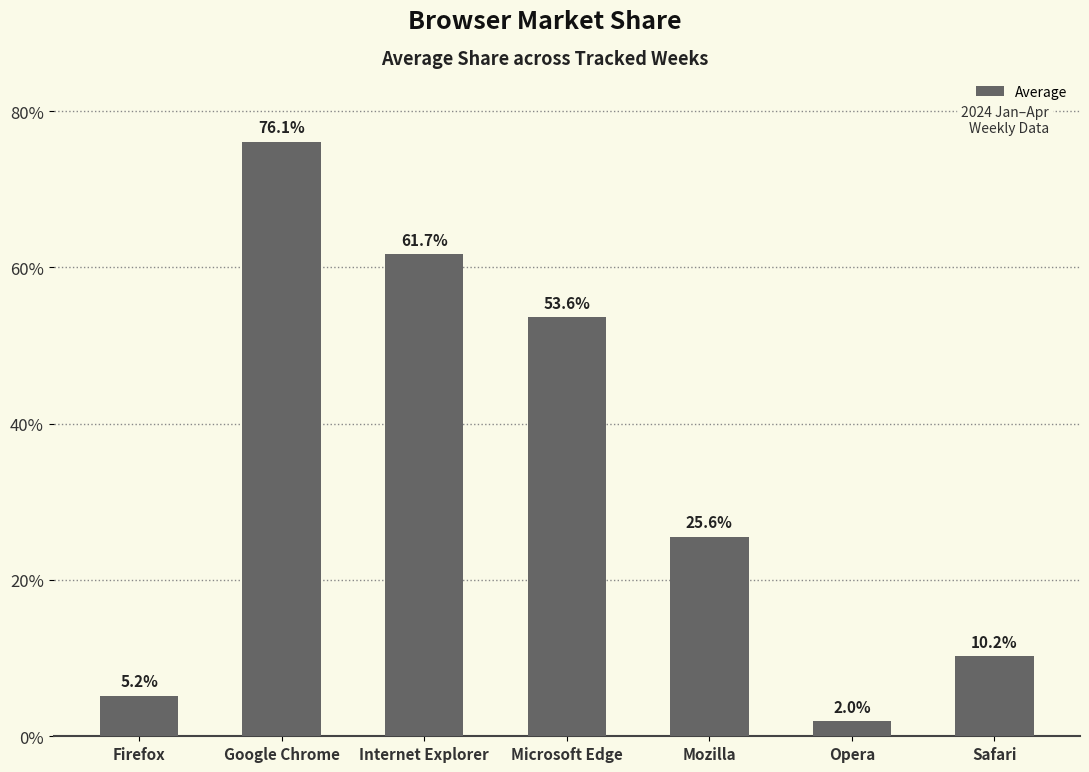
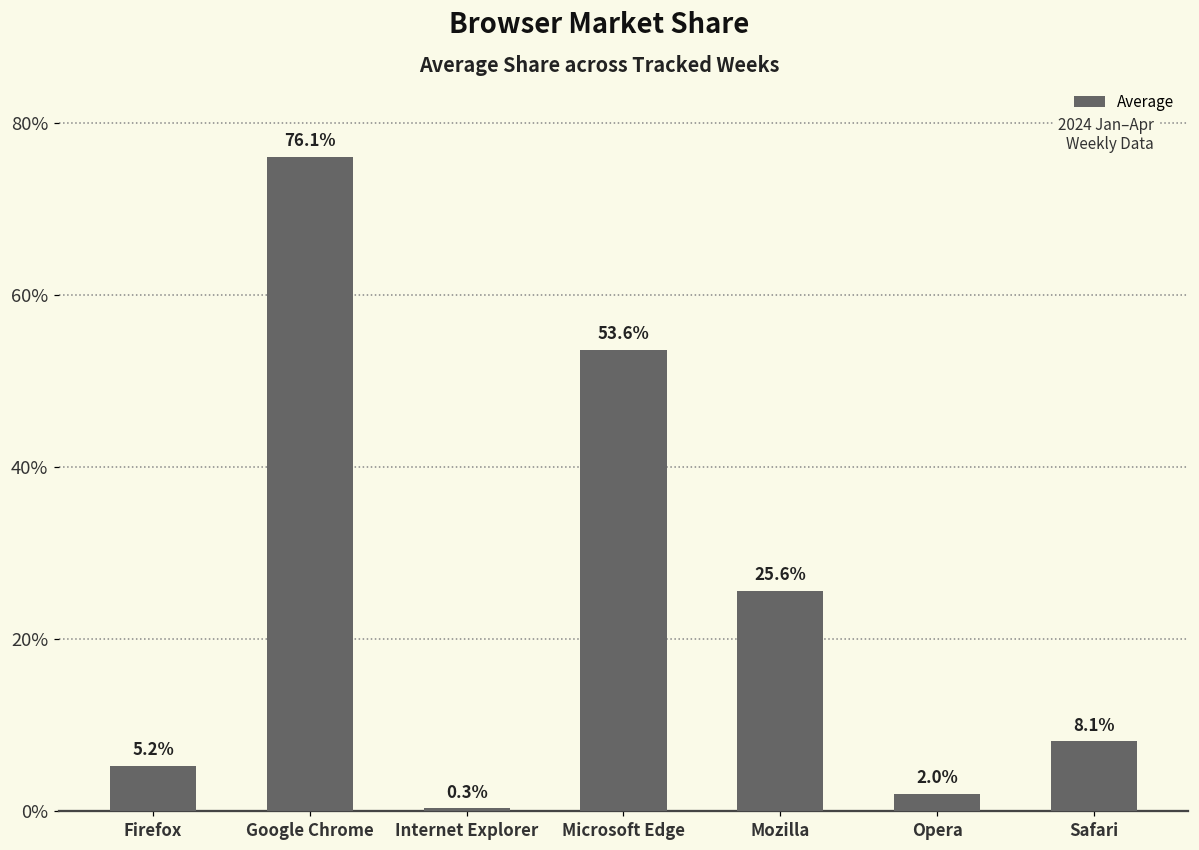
Internet Explorer: 61.7% -> 0.3%
Safari: 10.2% -> 8.1%
